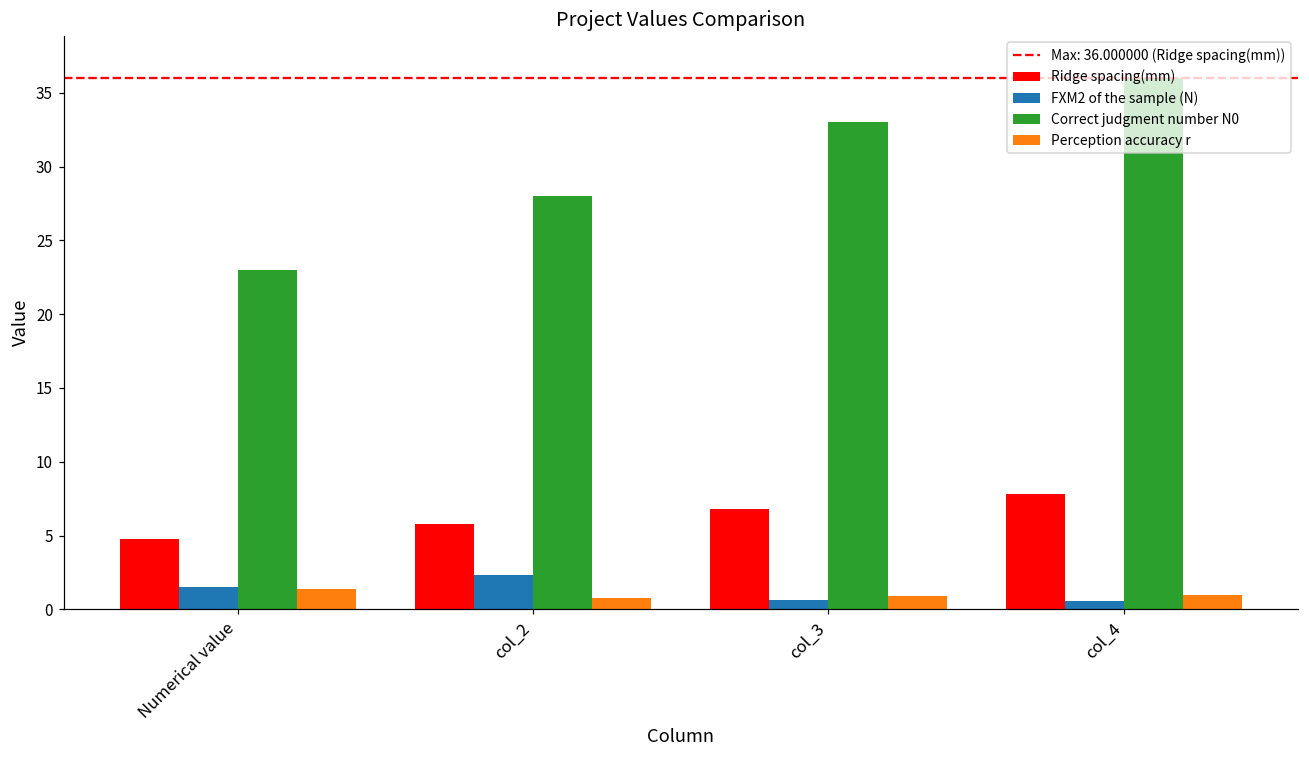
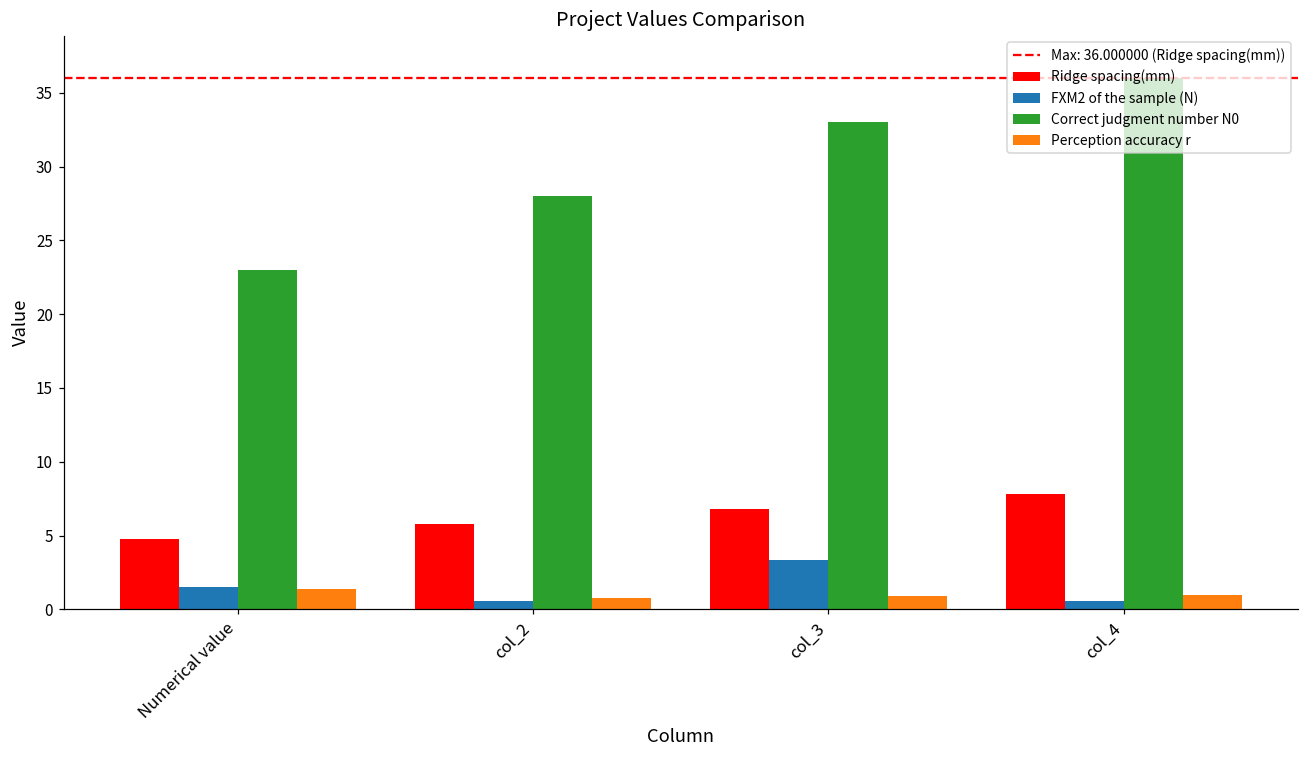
FXM2 of the sample (N), col_2: 2.3 -> 0.5
FXM2 of the sample (N), col_3: 0.6 -> 3.3
